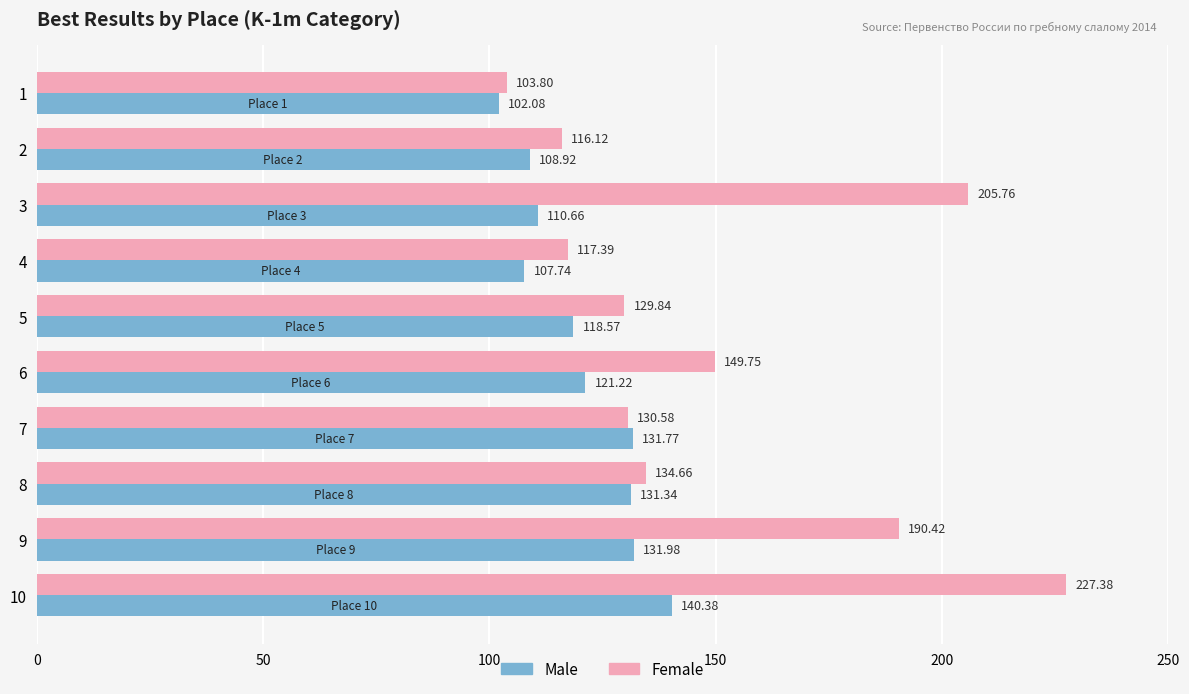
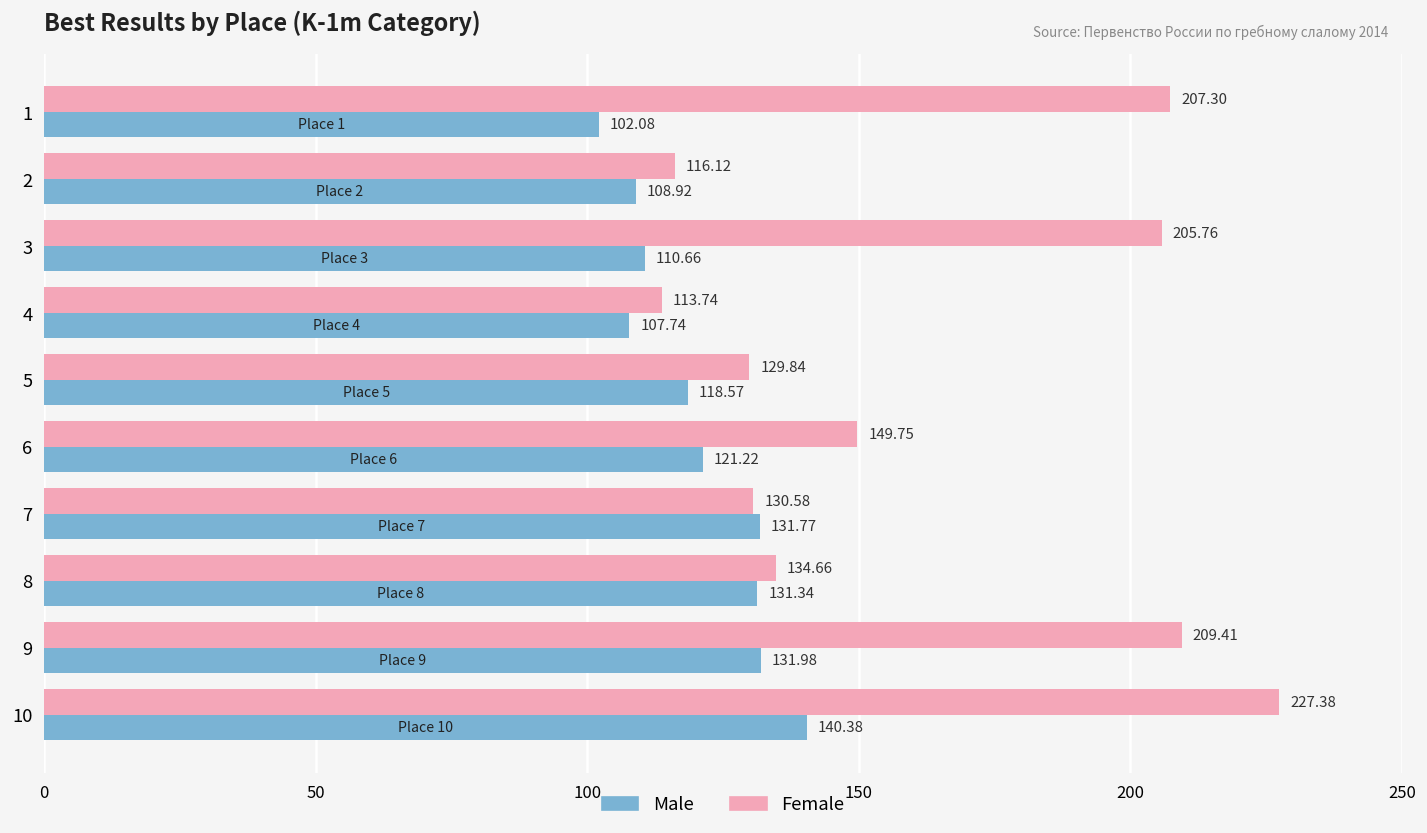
Female, 1: 103.80 -> 207.30
Female, 4: 117.39 -> 113.74
Female, 9: 190.42 -> 209.41
